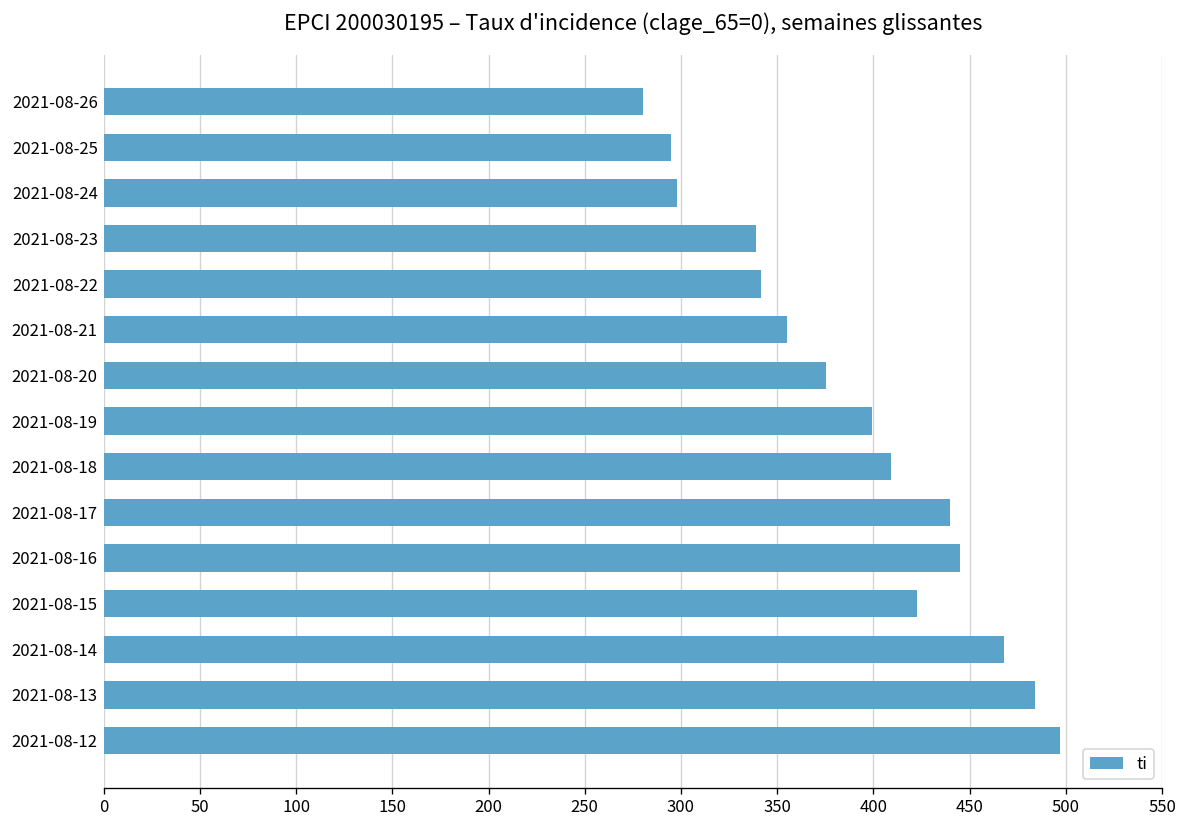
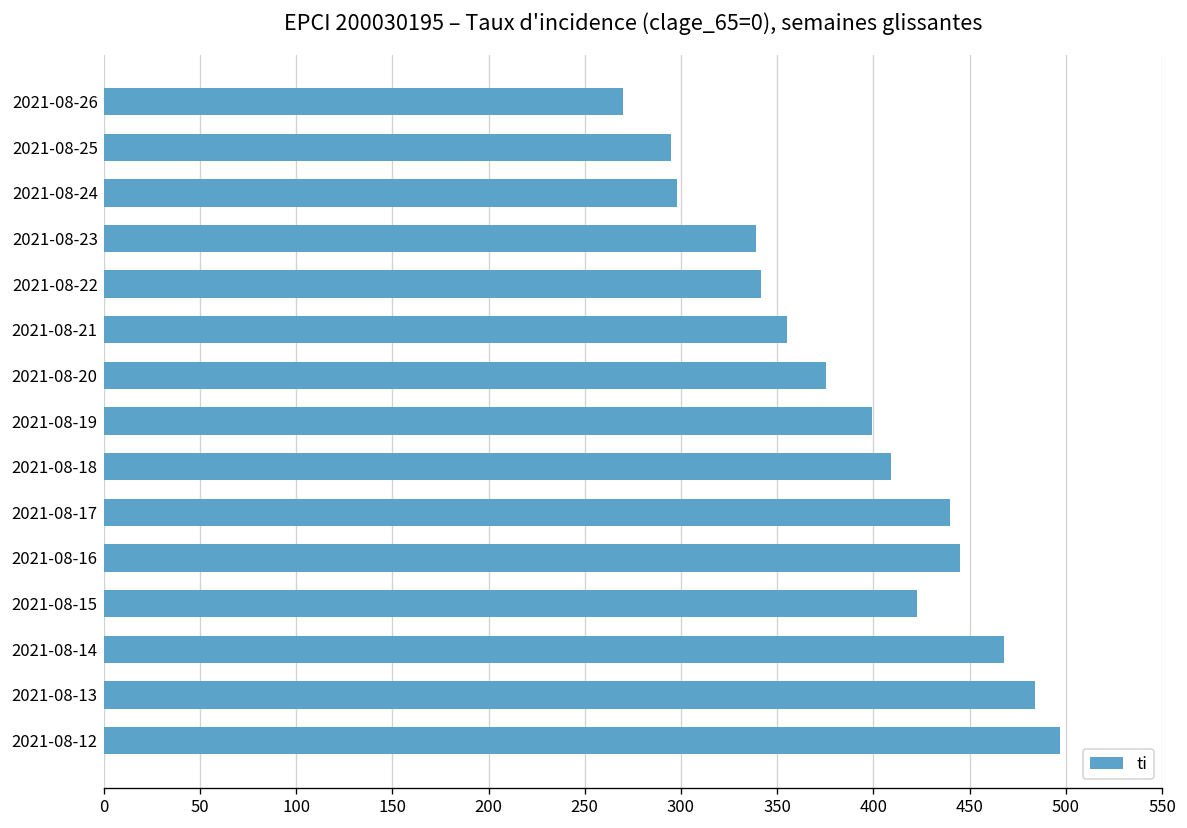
2021-08-26: 280 -> 270
